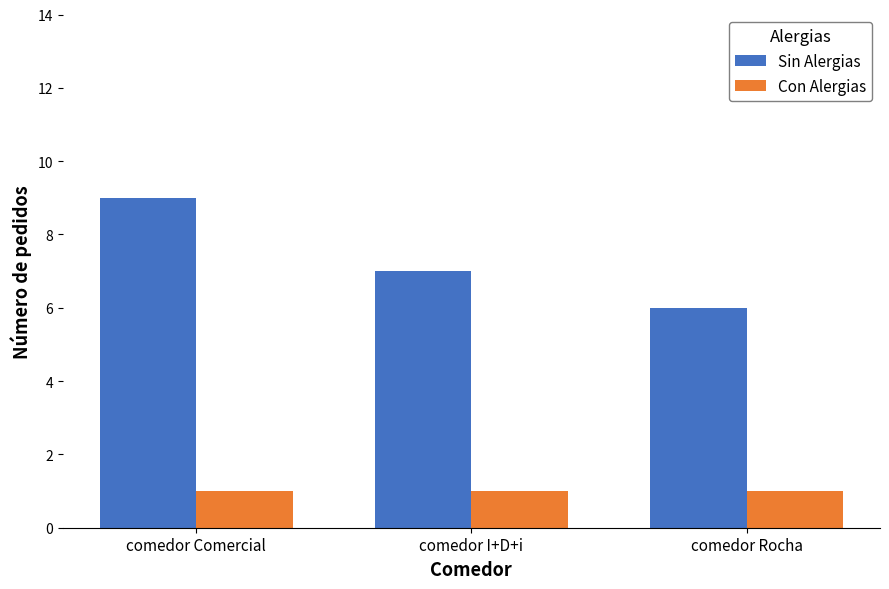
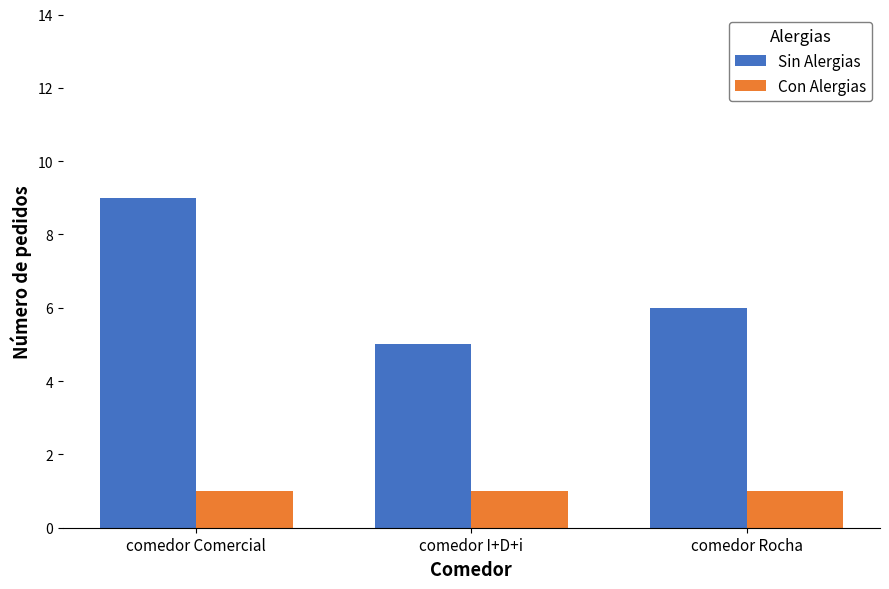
Sin Alergias, comedor I+D+i: 7 -> 5
